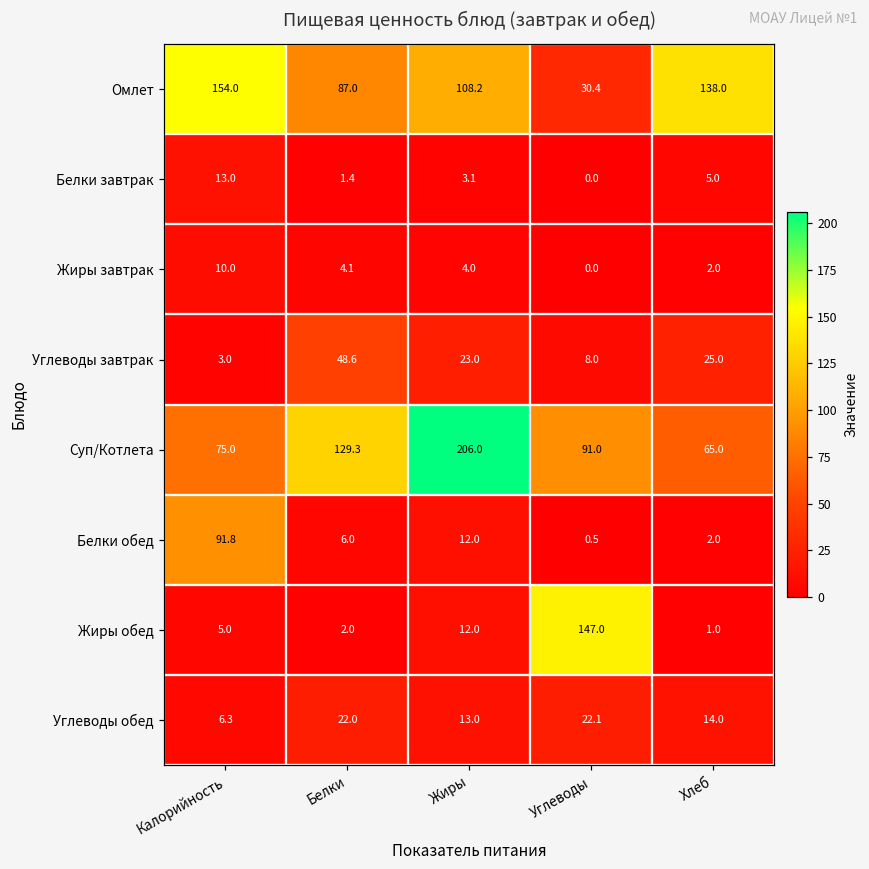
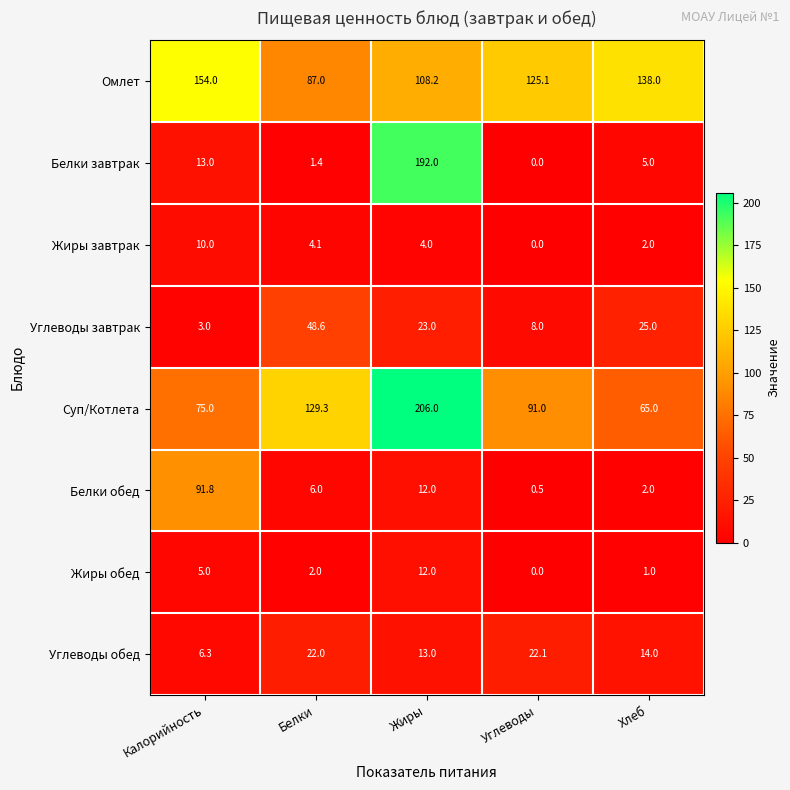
Омлет, Углеводы: 30.4 -> 125.1
Белки завтрак, Жиры: 3.1 -> 192.0
Жиры обед, Углеводы: 147.0 -> 0.0
